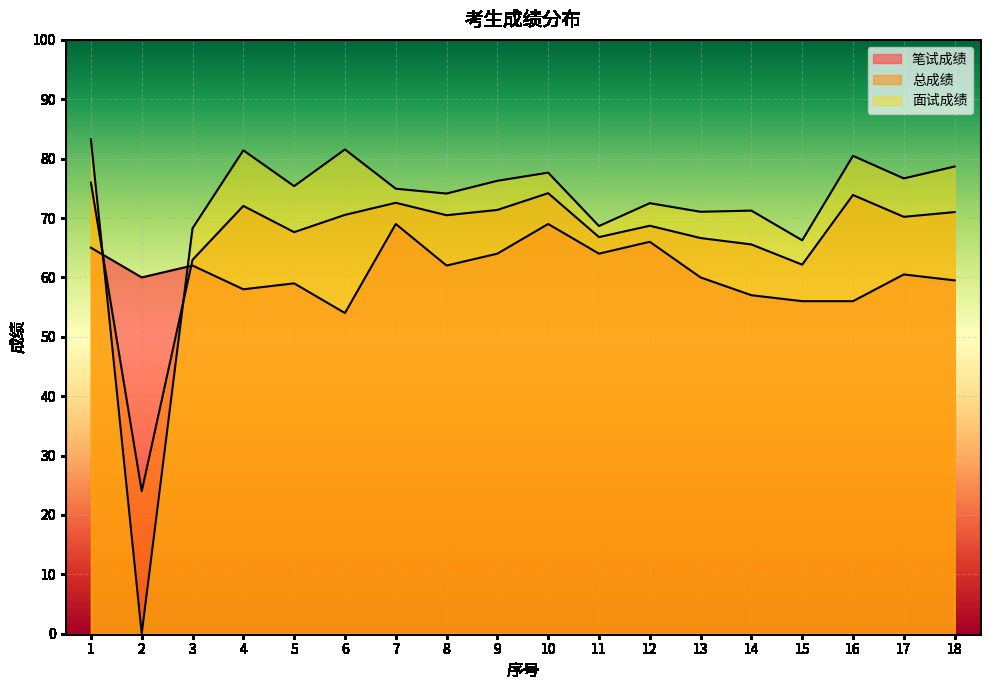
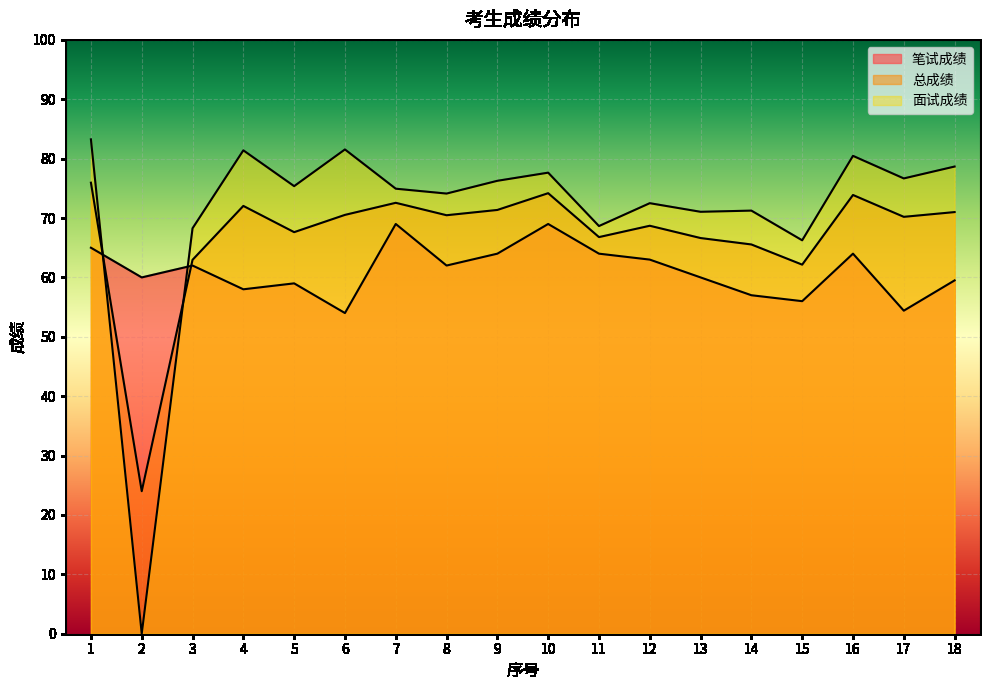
笔试成绩, 12: 66 -> 63
笔试成绩, 16: 56 -> 64
笔试成绩, 17: 61 -> 54
